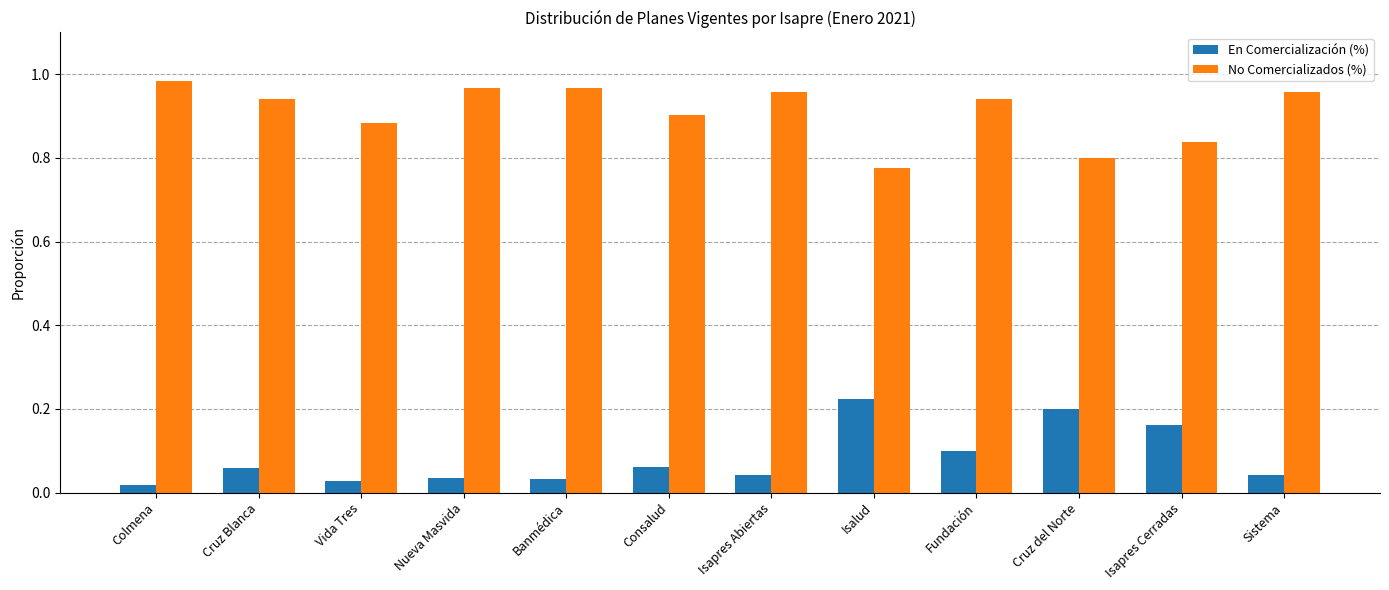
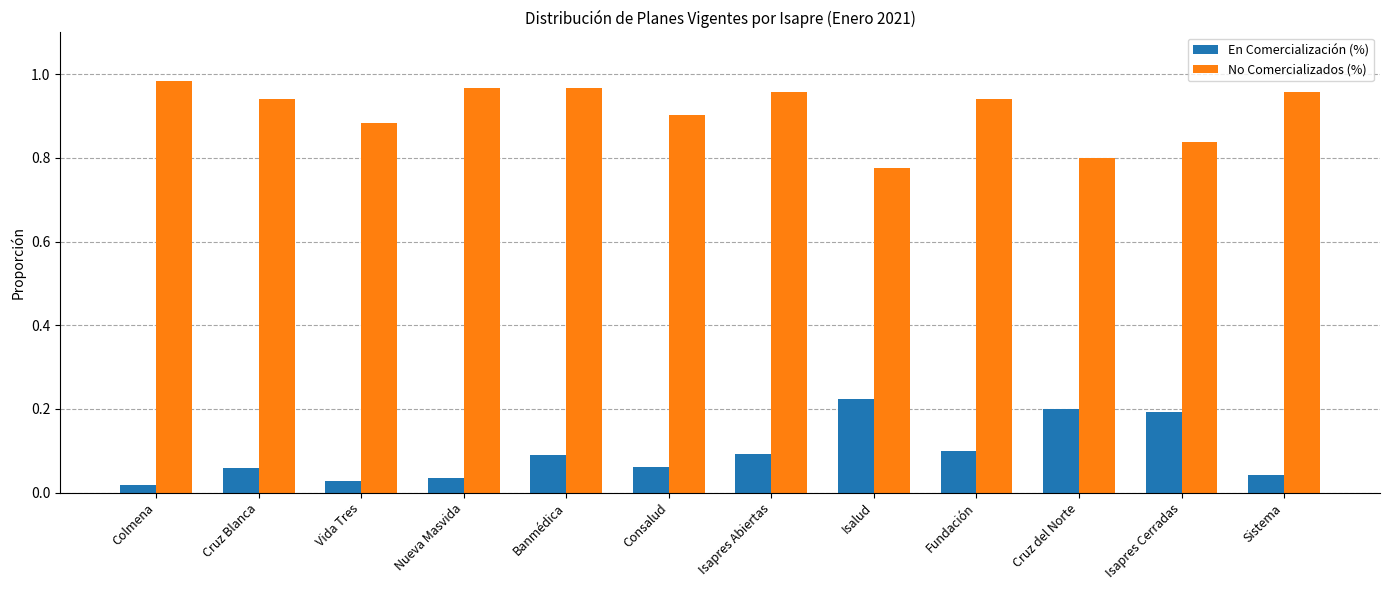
En Comercialización (%), Banmédica: 0.03 -> 0.09
En Comercialización (%), Isapres Abiertas: 0.04 -> 0.09
En Comercialización (%), Isapres Cerradas: 0.16 -> 0.19
